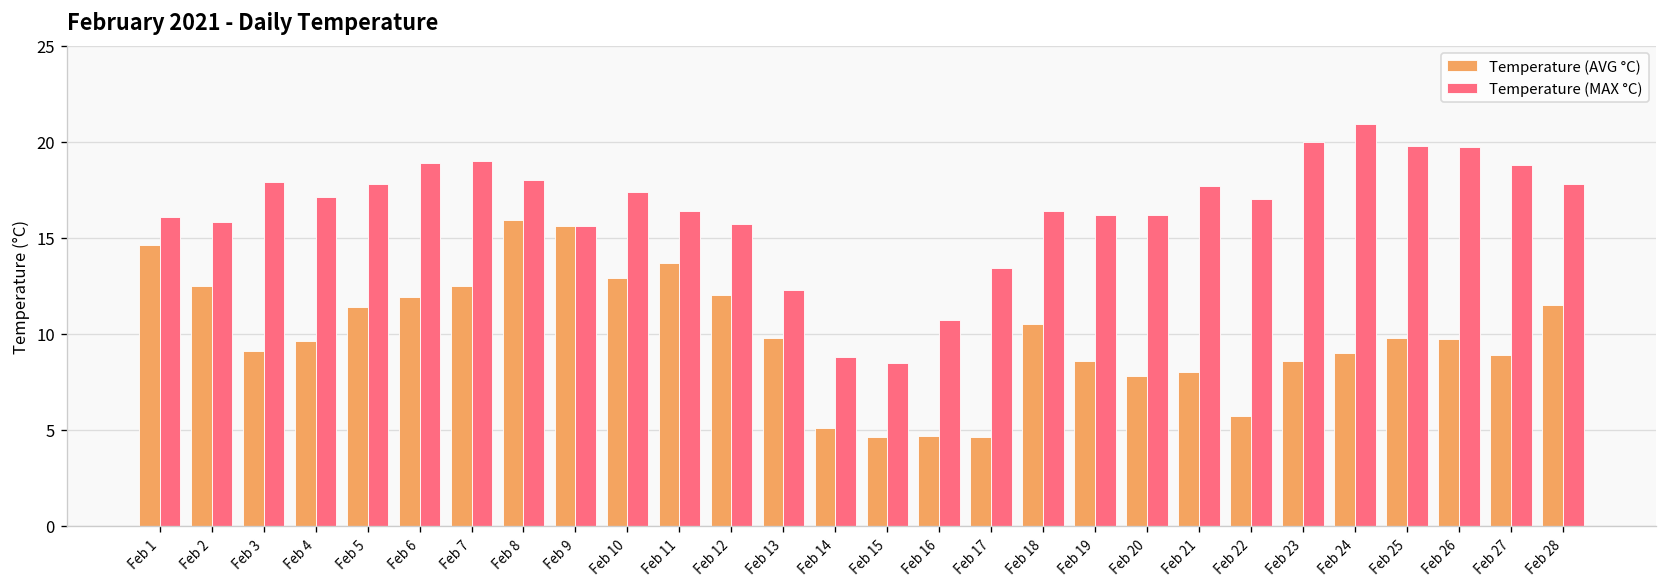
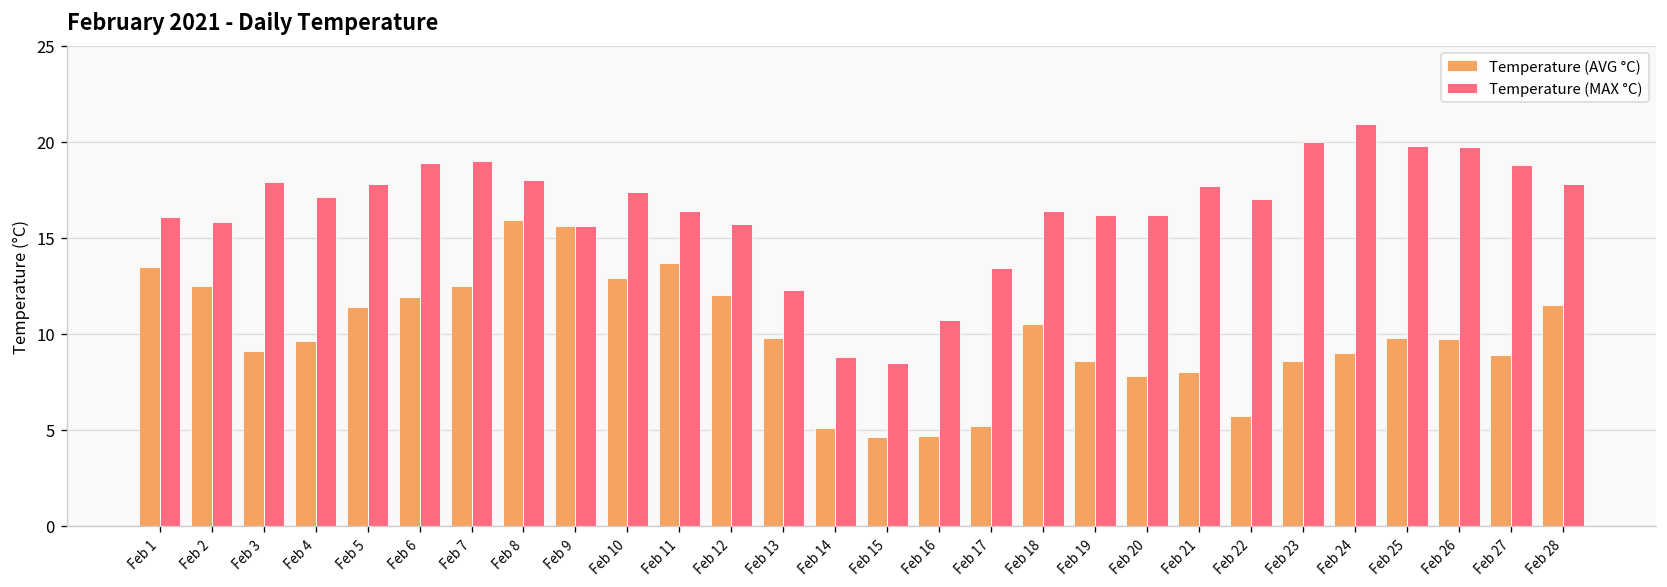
Temperature (AVG °C), Feb 1: 14.6 -> 13.5
Temperature (AVG °C), Feb 17: 4.6 -> 5.2
